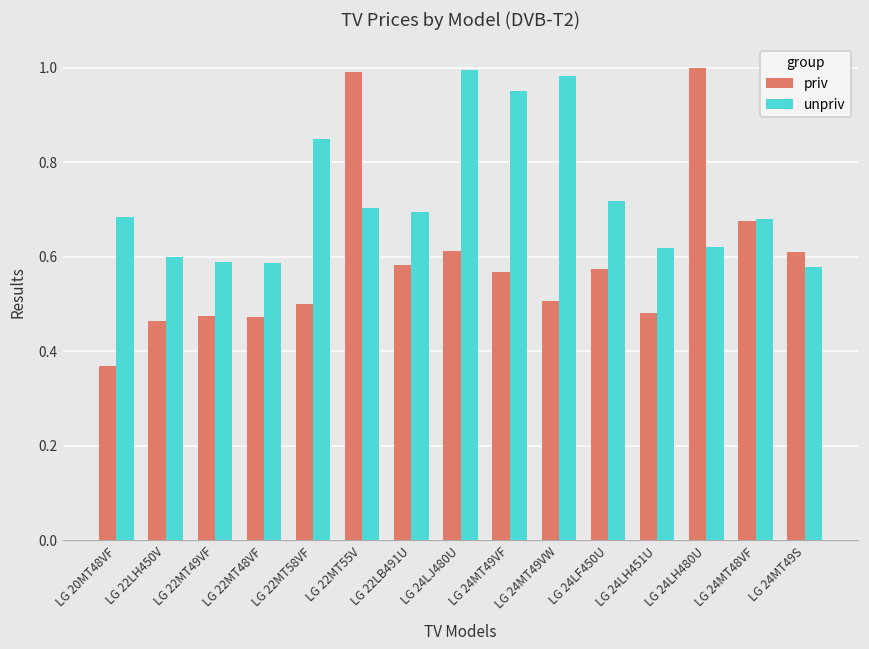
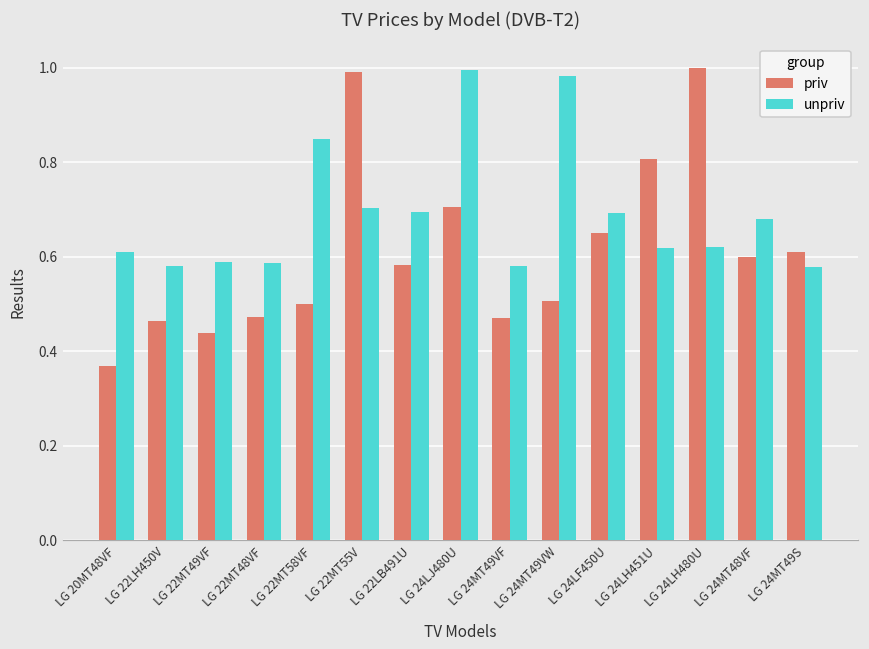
unpriv, LG 20MT48VF: 0.68 -> 0.61
unpriv, LG 22LH450V: 0.60 -> 0.58
priv, LG 22MT49VF: 0.47 -> 0.44
priv, LG 24LJ480U: 0.61 -> 0.71
priv, LG 24MT49VF: 0.57 -> 0.47
unpriv, LG 24MT49VF: 0.95 -> 0.58
priv, LG 24LF450U: 0.57 -> 0.65
unpriv, LG 24LF450U: 0.72 -> 0.69
priv, LG 24LH451U: 0.48 -> 0.81
priv, LG 24MT48VF: 0.68 -> 0.60
